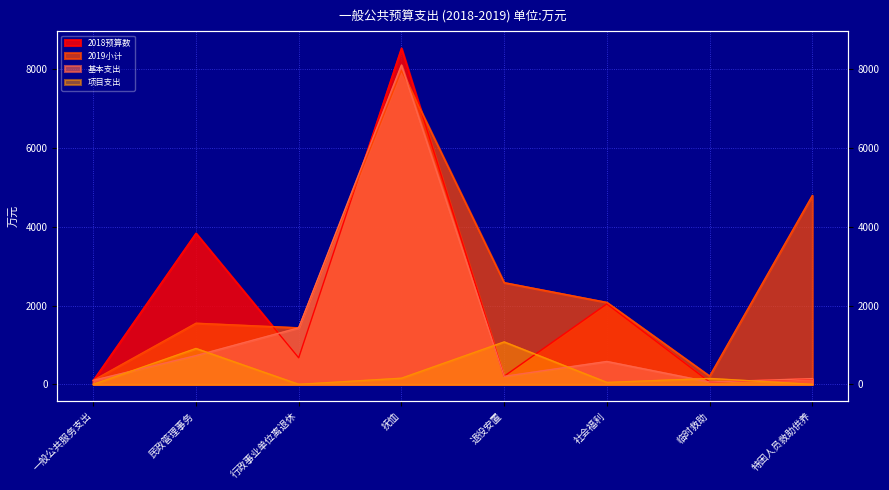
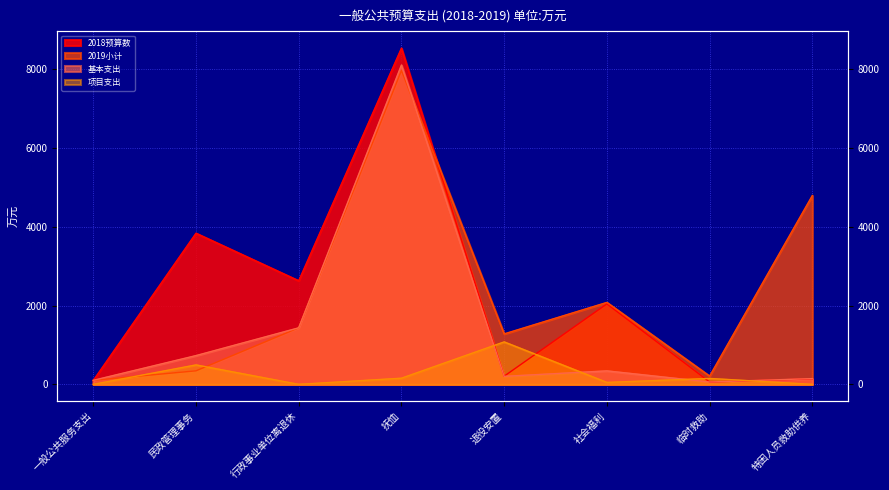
2019小计, 民政管理事务: 1600 -> 300
项目支出, 民政管理事务: 900 -> 500
2018预算数, 行政事业单位离退休: 700 -> 2600
2019小计, 退役安置: 2600 -> 1300
基本支出, 社会福利: 600 -> 300
